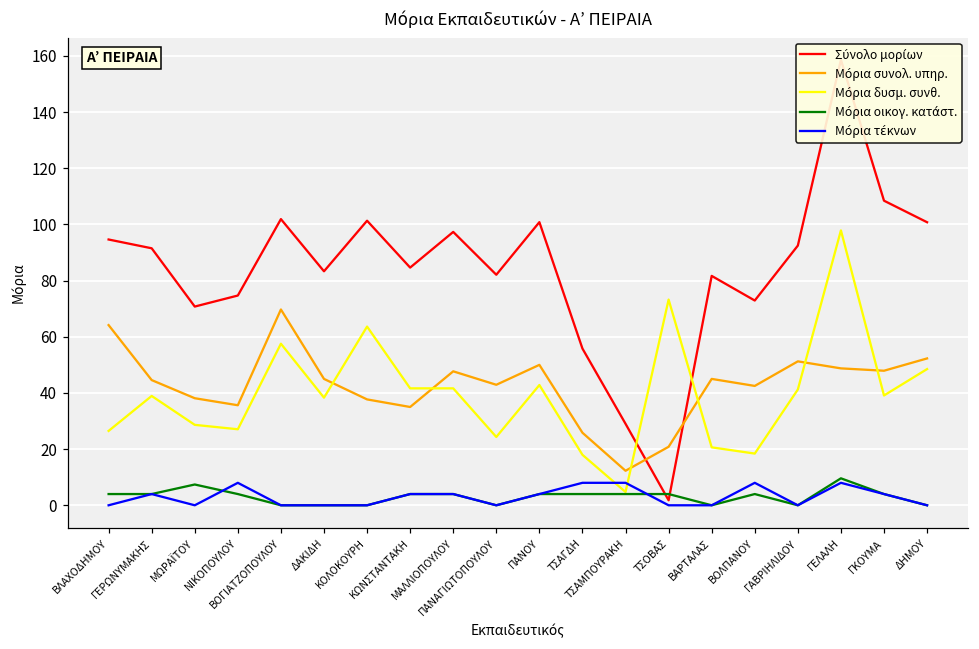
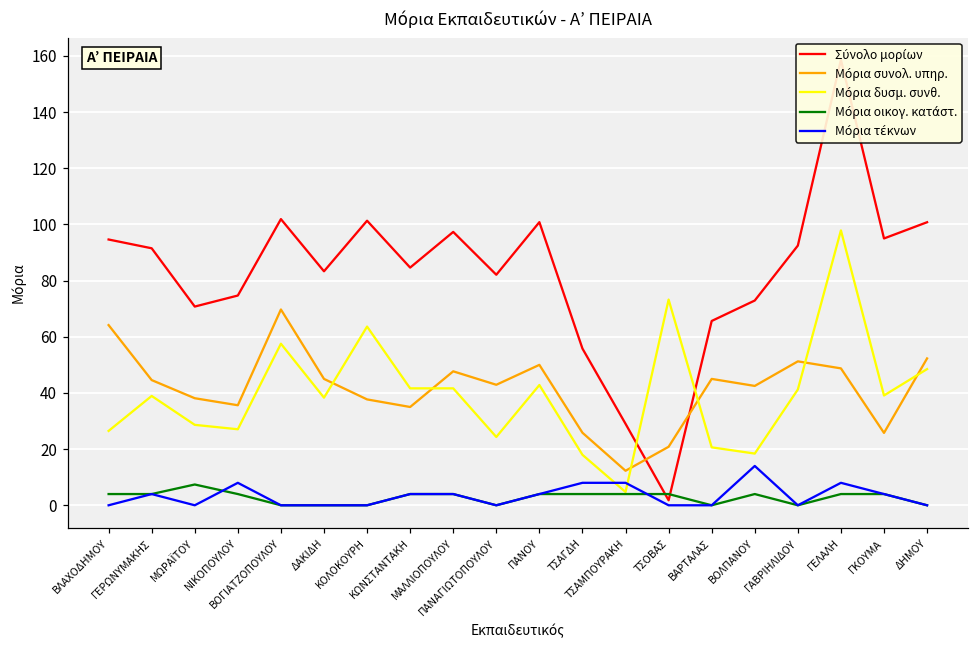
Σύνολο μορίων, ΒΑΡΤΑΛΑΣ: 82 -> 66
Μόρια τέκνων, ΒΟΛΠΑΝΟΥ: 8 -> 14
Μόρια οικογ. κατάστ., ΓΕΛΑΛΗ: 10 -> 4
Σύνολο μορίων, ΓΚΟΥΜΑ: 108 -> 95
Μόρια συνολ. υπηρ., ΓΚΟΥΜΑ: 48 -> 26
